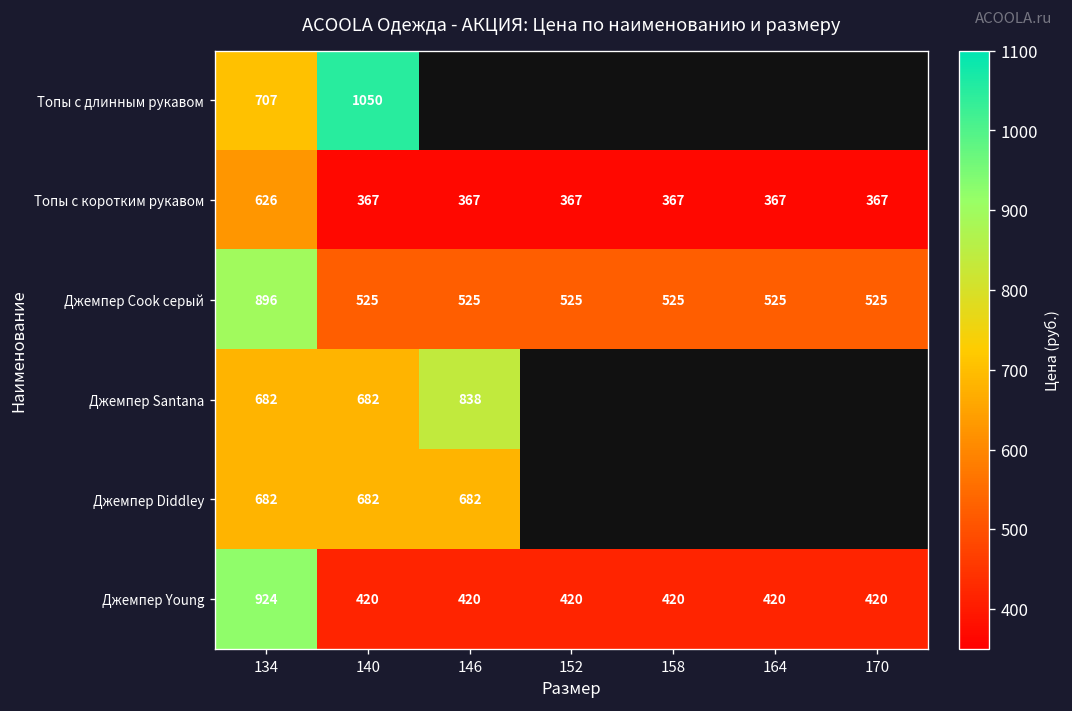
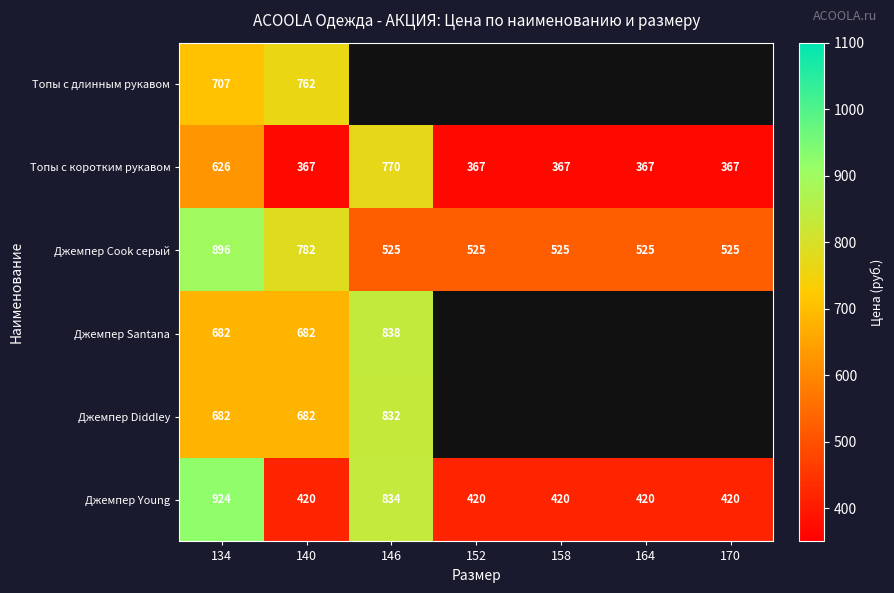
Топы с длинным рукавом, 140: 1050 -> 762
Топы с коротким рукавом, 146: 367 -> 770
Джемпер Cook серый, 140: 525 -> 782
Джемпер Diddley, 146: 682 -> 832
Джемпер Young, 146: 420 -> 834
